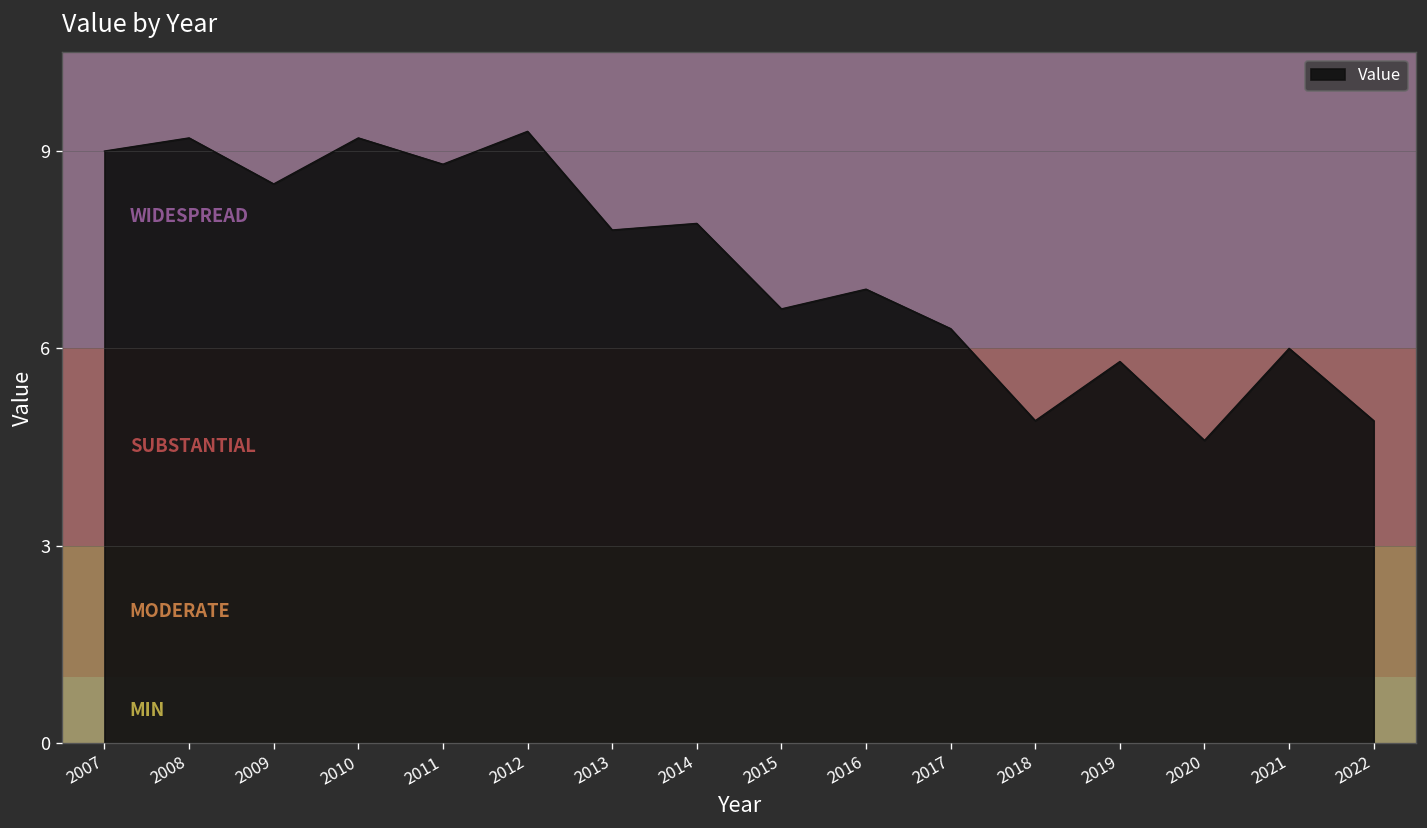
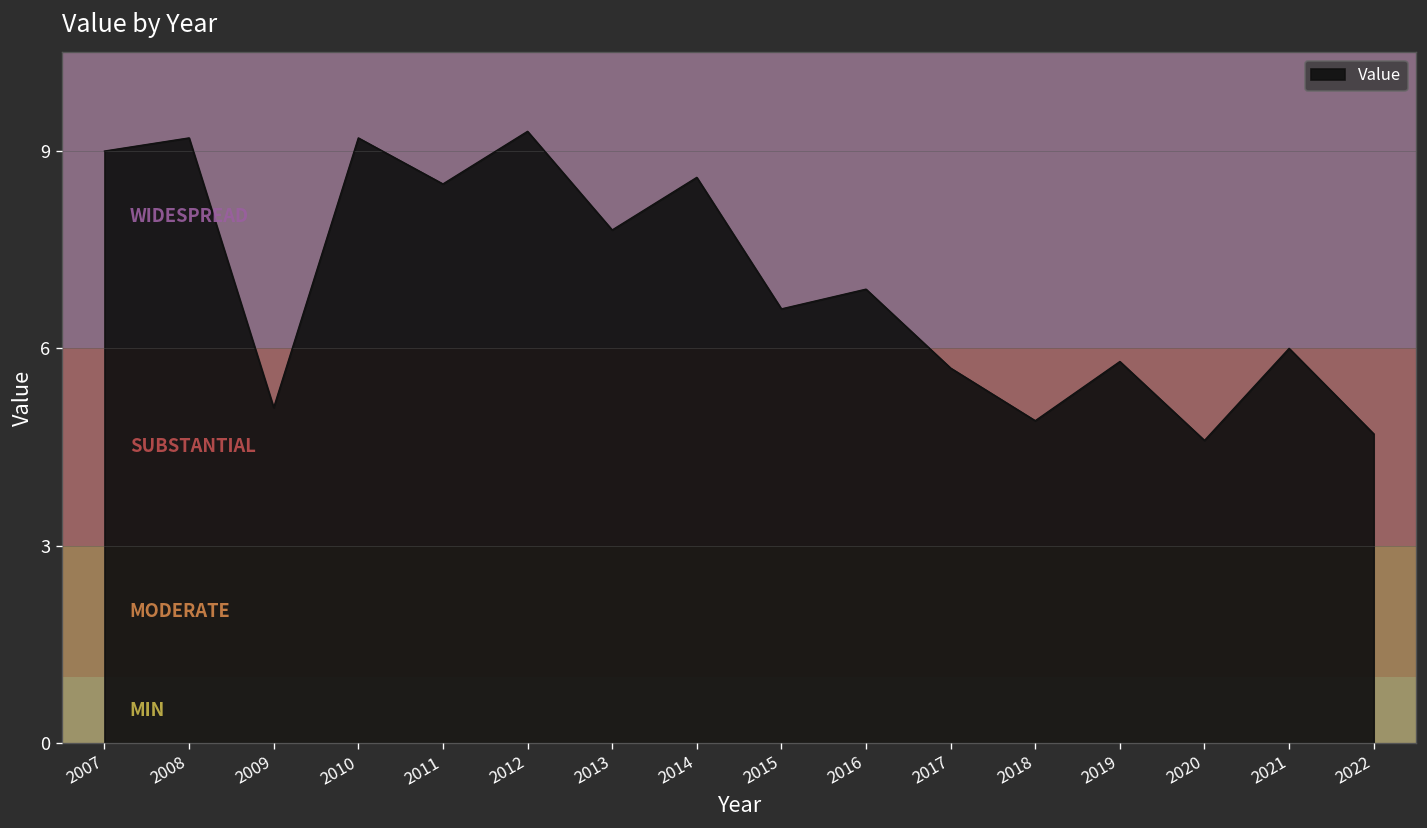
2009: 8.5 -> 5.1
2011: 8.8 -> 8.5
2014: 7.9 -> 8.6
2017: 6.3 -> 5.7
2022: 4.9 -> 4.7
